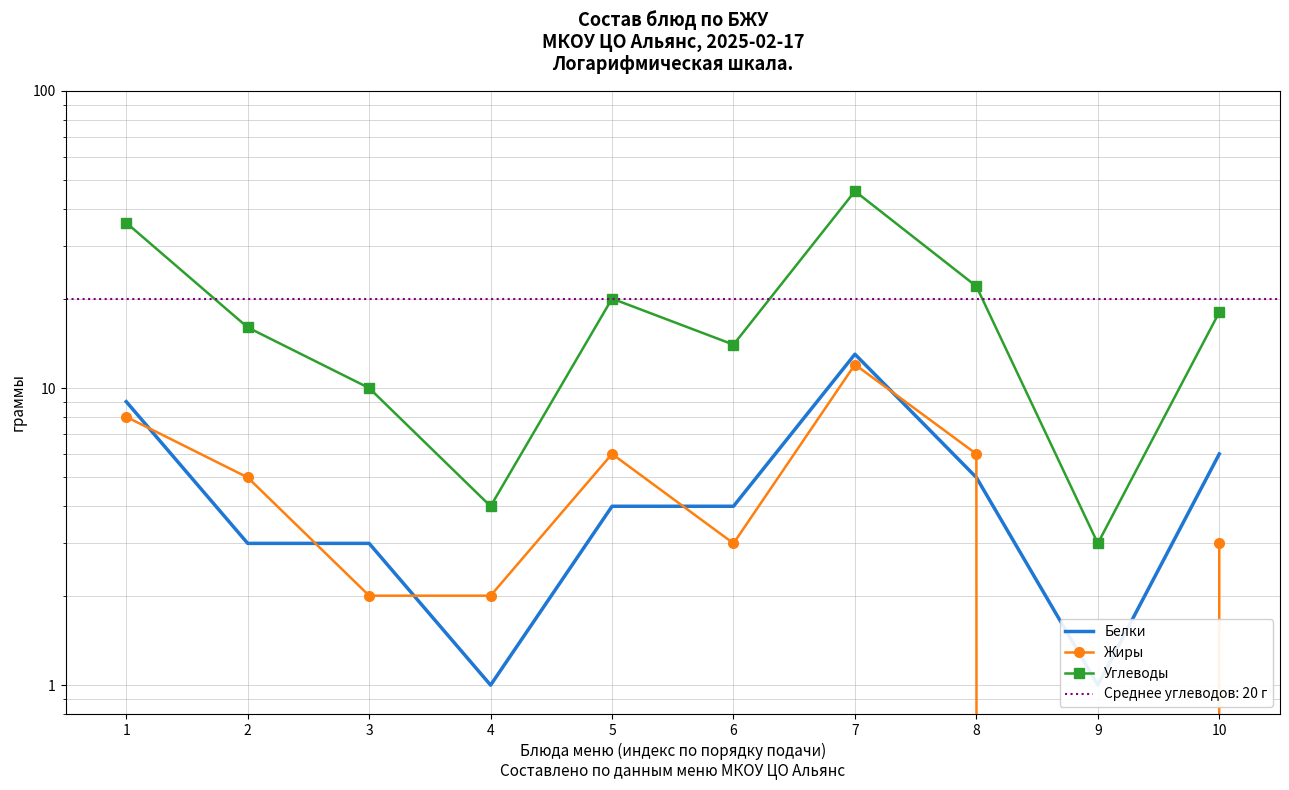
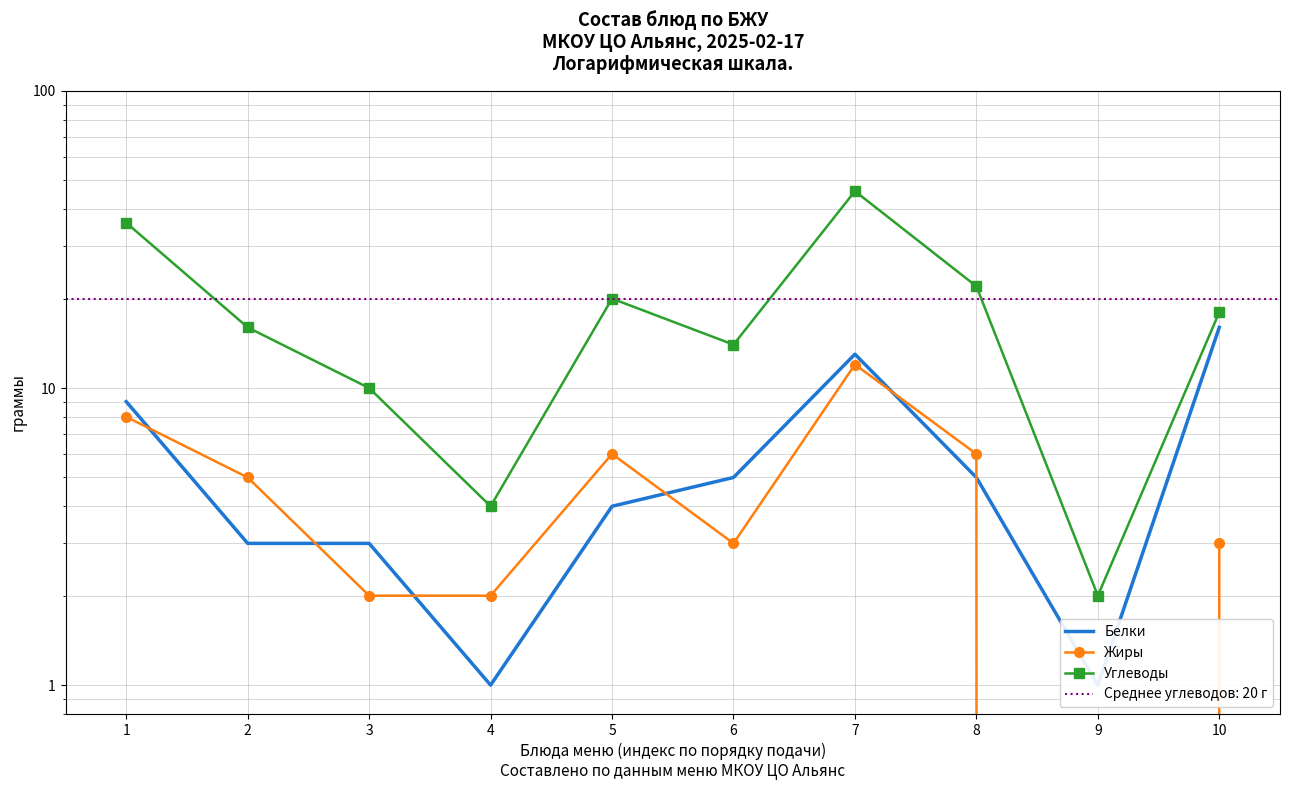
Белки, 6: 4 -> 5
Углеводы, 9: 3 -> 2
Белки, 10: 6 -> 16
